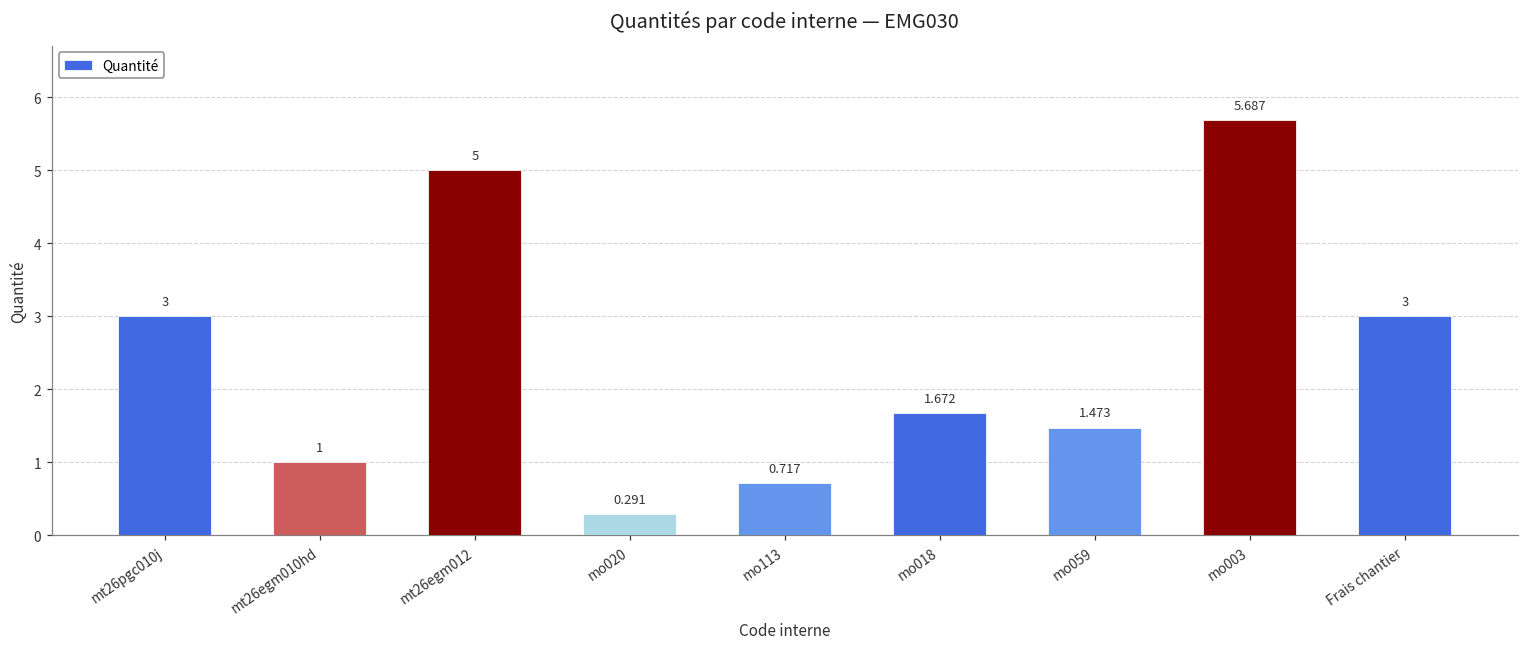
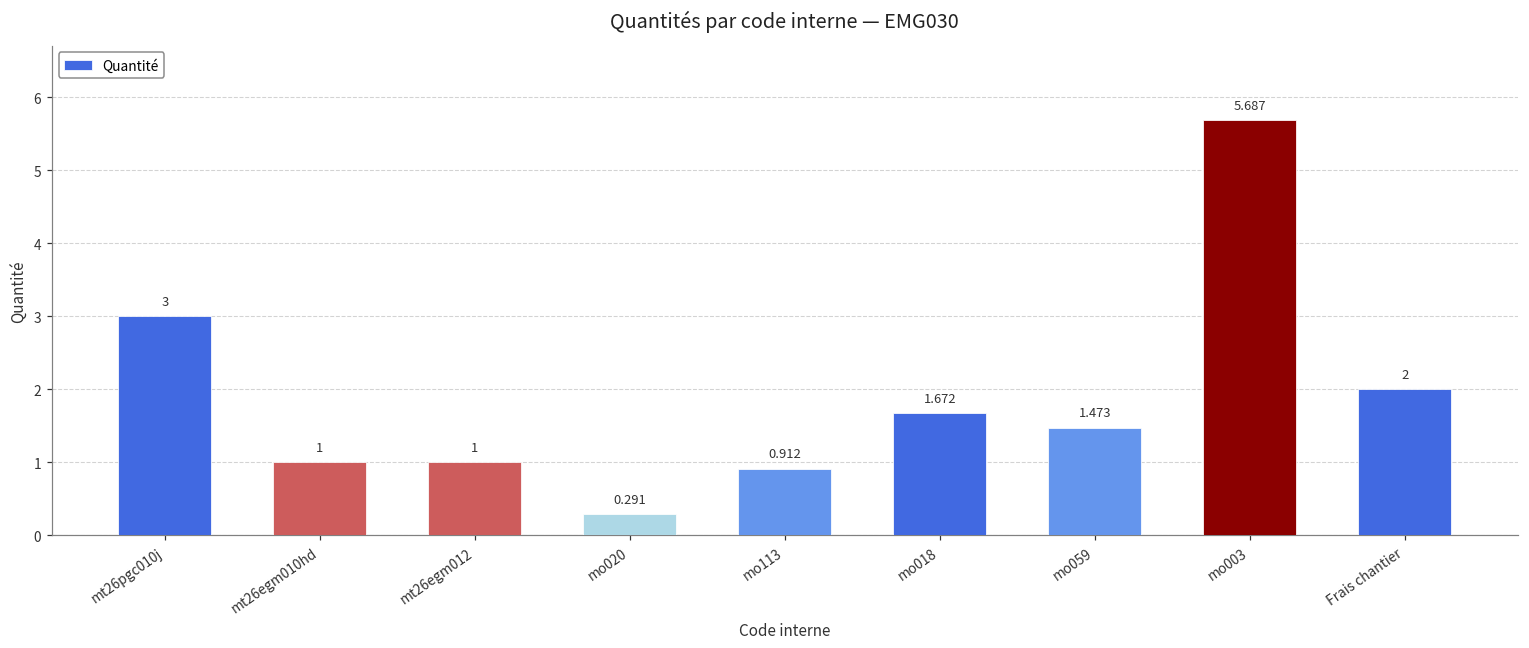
mt26egm012: 5 -> 1
mo113: 0.717 -> 0.912
Frais chantier: 3 -> 2
